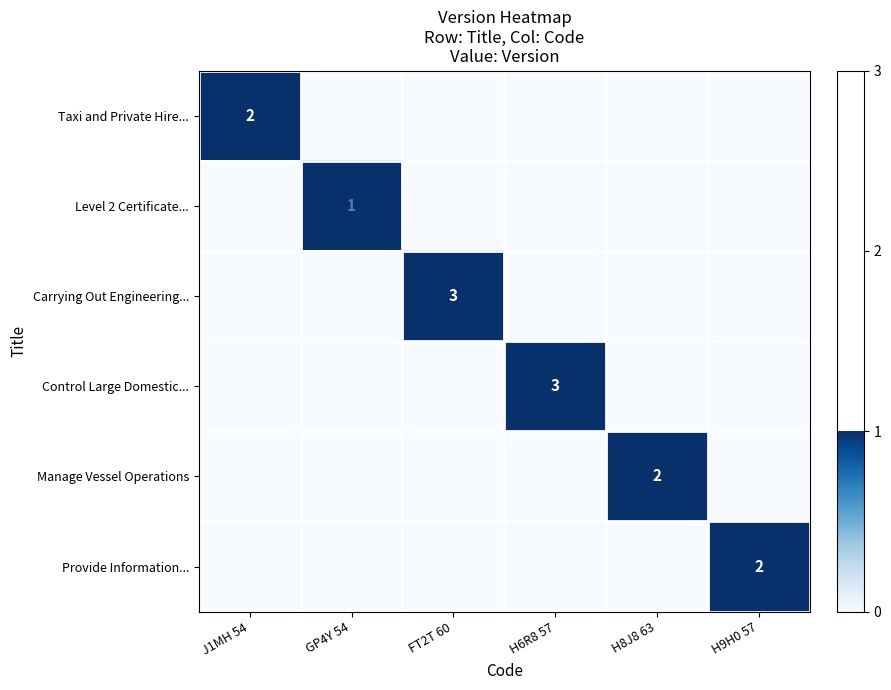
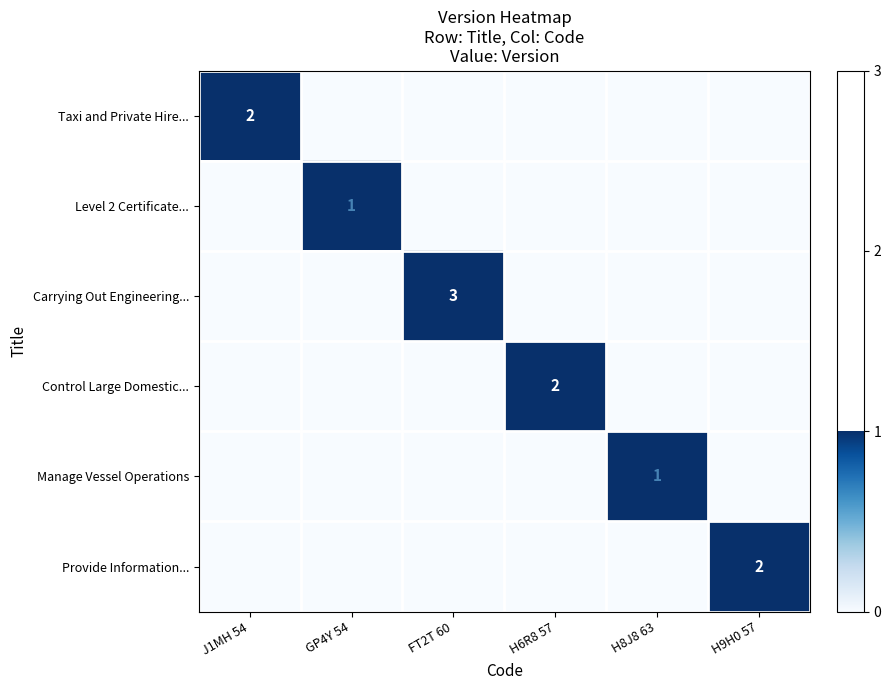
Control Large Domestic..., H6R8 57: 3 -> 2
Manage Vessel Operations, H8J8 63: 2 -> 1
